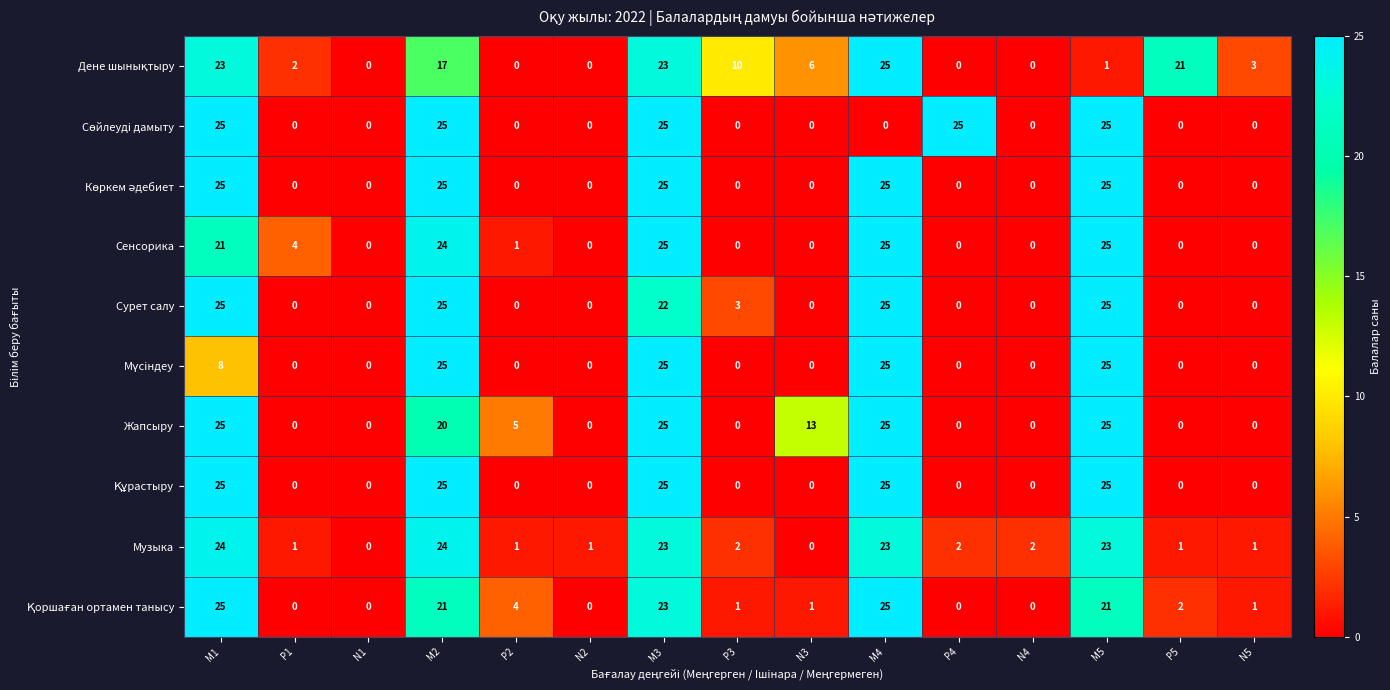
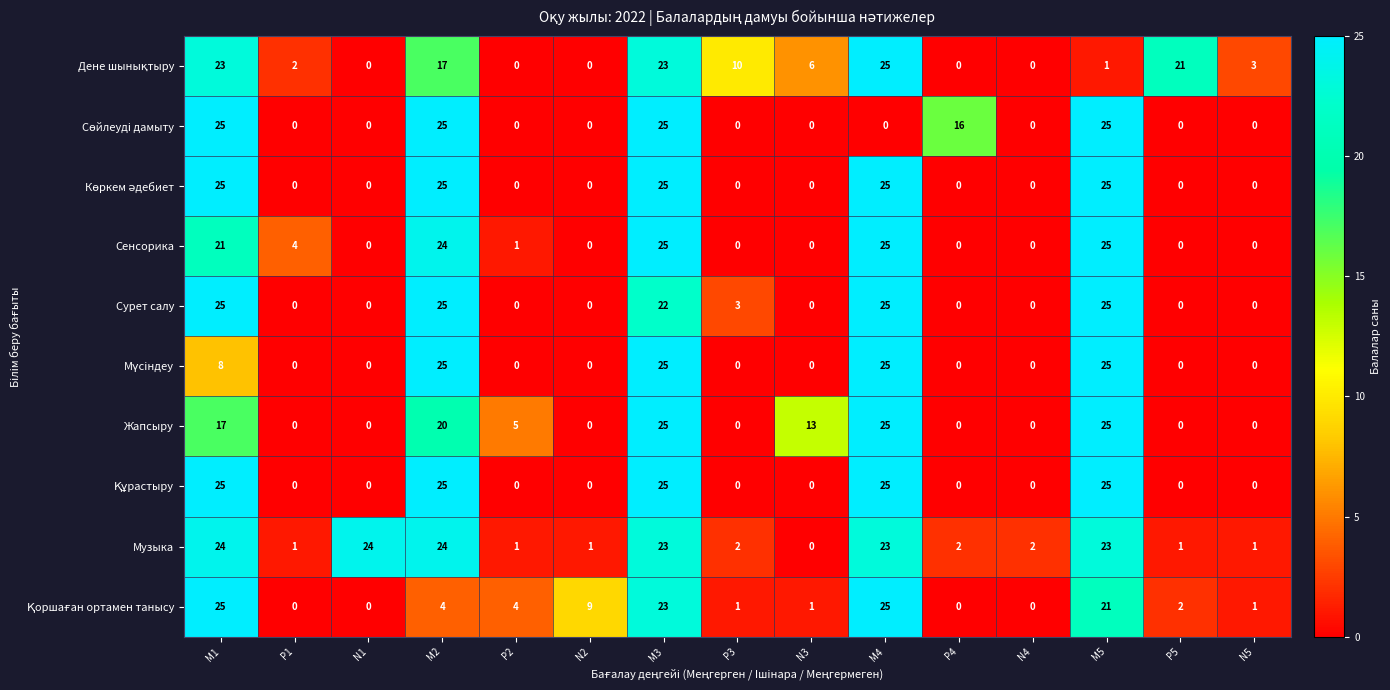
Сөйлеуді дамыту, P4: 25 -> 16
Жапсыру, M1: 25 -> 17
Музыка, N1: 0 -> 24
Қоршаған ортамен танысу, M2: 21 -> 4
Қоршаған ортамен танысу, N2: 0 -> 9
